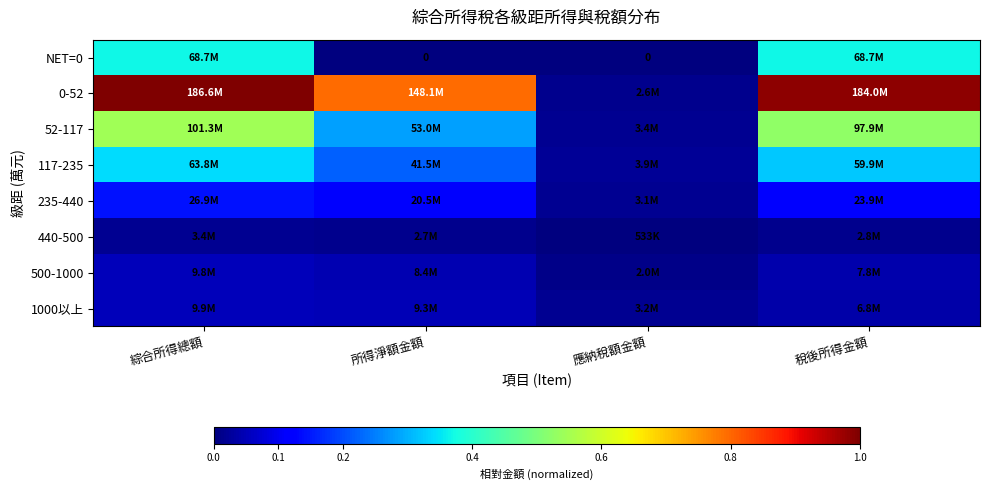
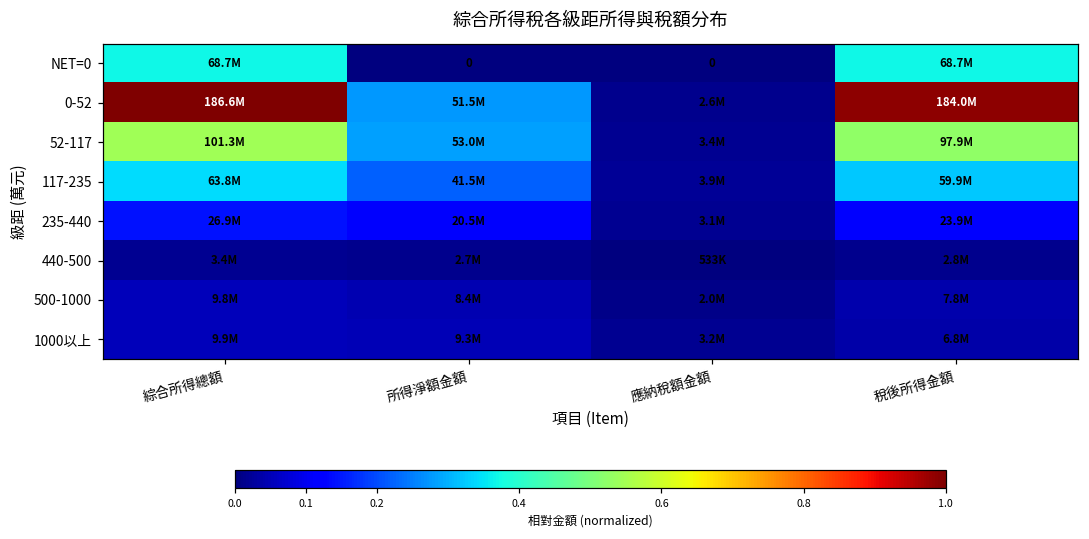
0-52, 所得淨額金額: 148.1M -> 51.5M
